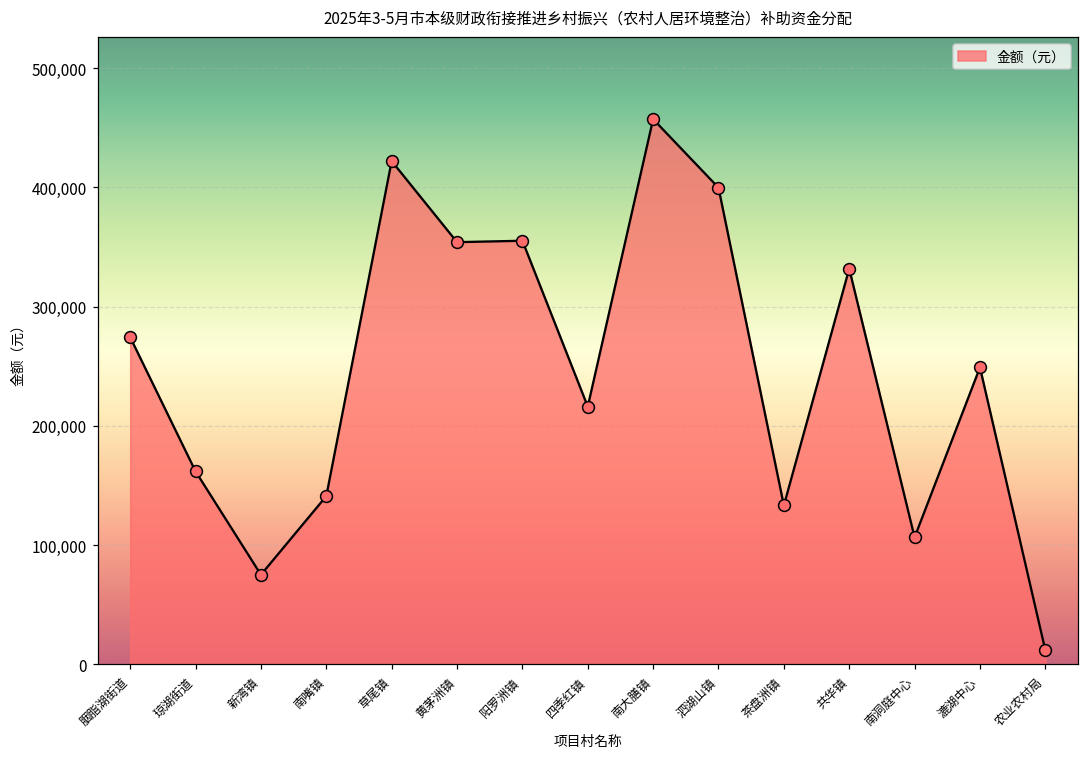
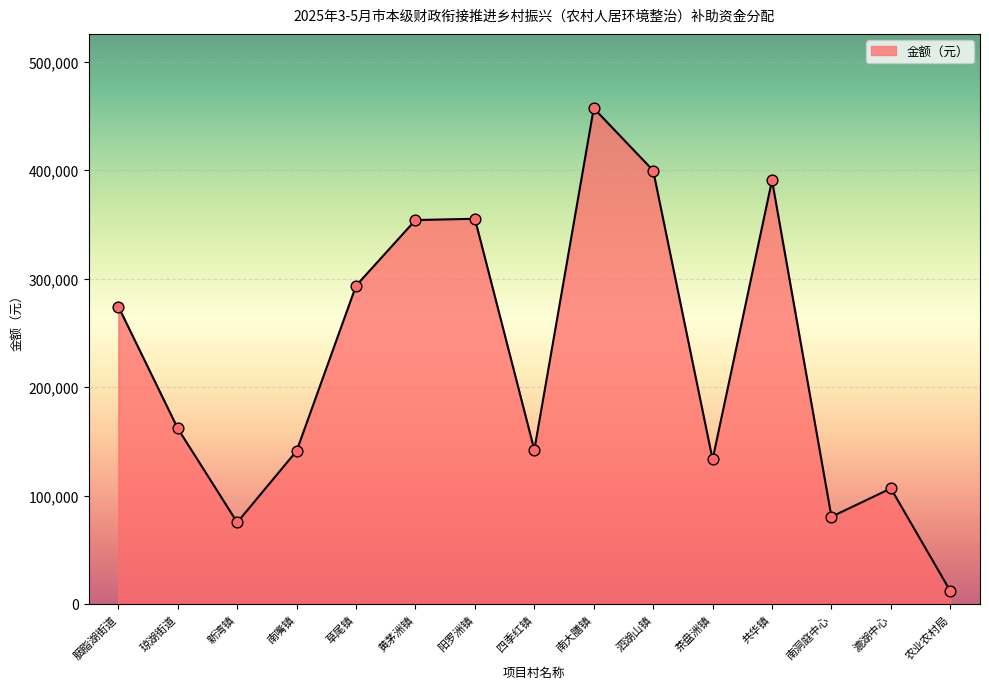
草尾镇: 422,000 -> 294,000
四季红镇: 216,000 -> 142,000
共华镇: 332,000 -> 391,000
南洞庭中心: 107,000 -> 80,000
漉湖中心: 249,000 -> 107,000
